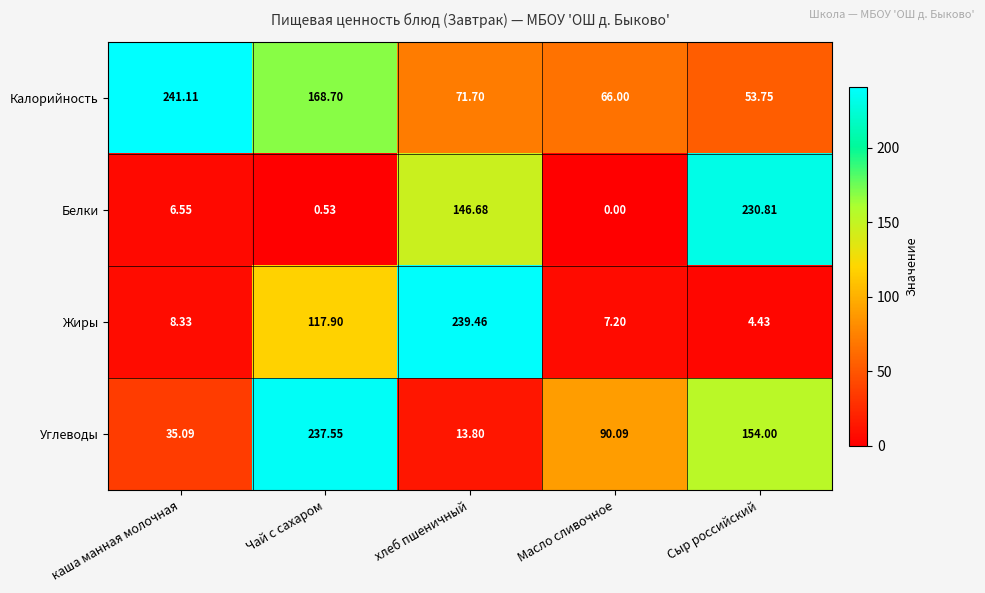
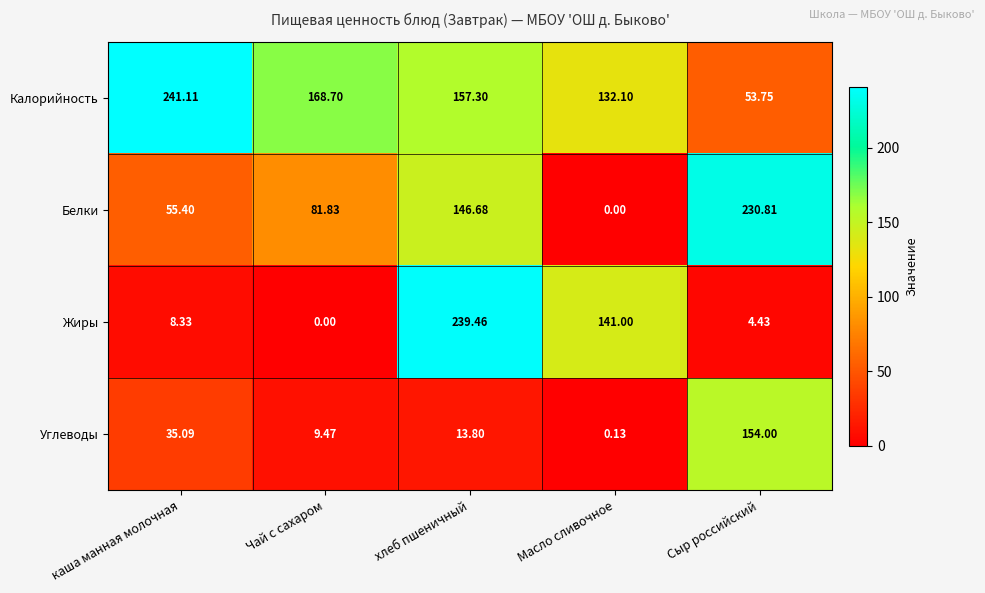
Калорийность, хлеб пшеничный: 71.70 -> 157.30
Калорийность, Масло сливочное: 66.00 -> 132.10
Белки, каша манная молочная: 6.55 -> 55.40
Белки, Чай с сахаром: 0.53 -> 81.83
Жиры, Чай с сахаром: 117.90 -> 0.00
Жиры, Масло сливочное: 7.20 -> 141.00
Углеводы, Чай с сахаром: 237.55 -> 9.47
Углеводы, Масло сливочное: 90.09 -> 0.13
